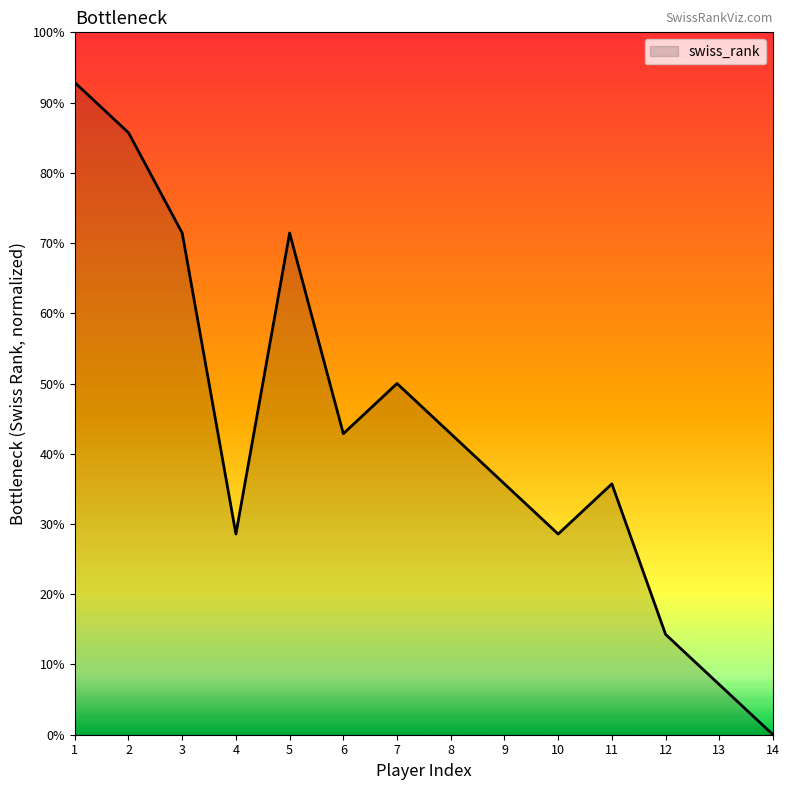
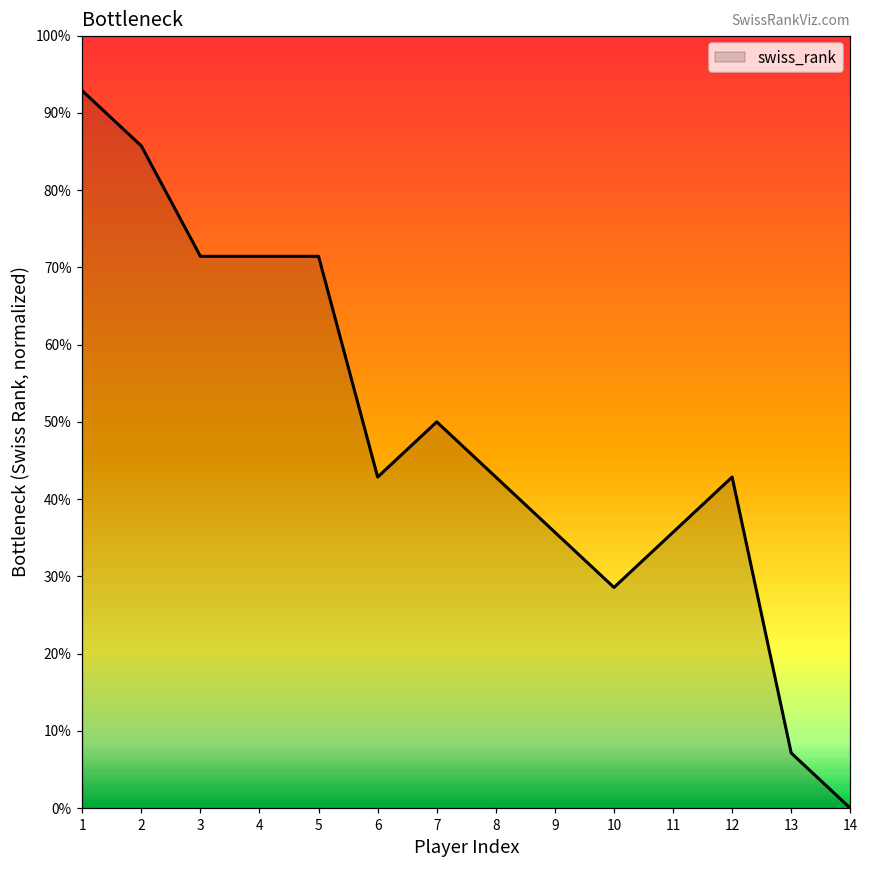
4: 29% -> 71%
12: 14% -> 43%
